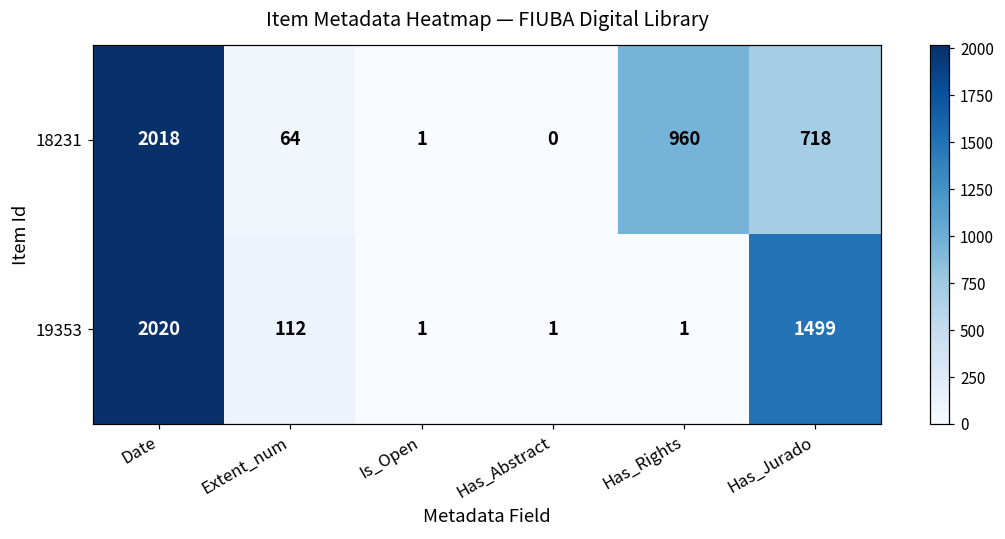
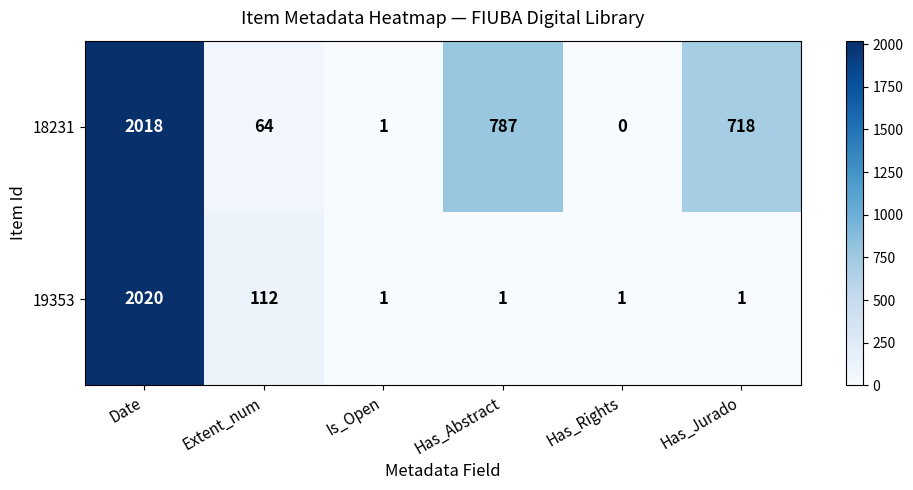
18231, Has_Abstract: 0 -> 787
18231, Has_Rights: 960 -> 0
19353, Has_Jurado: 1499 -> 1
